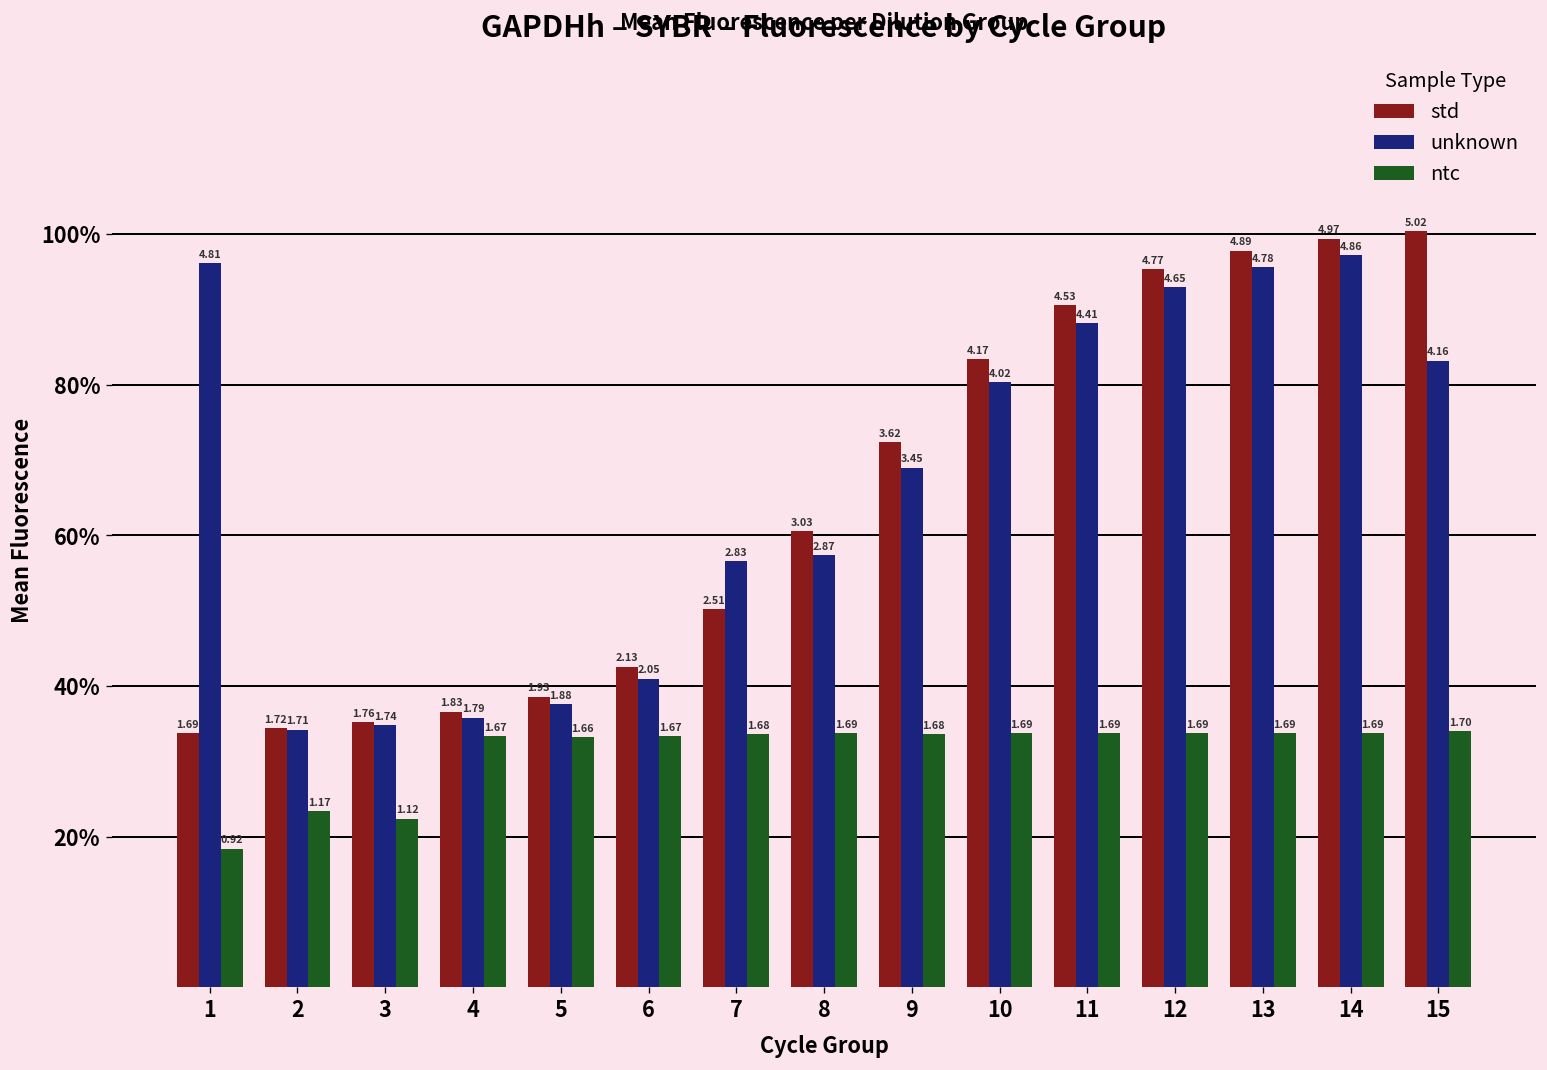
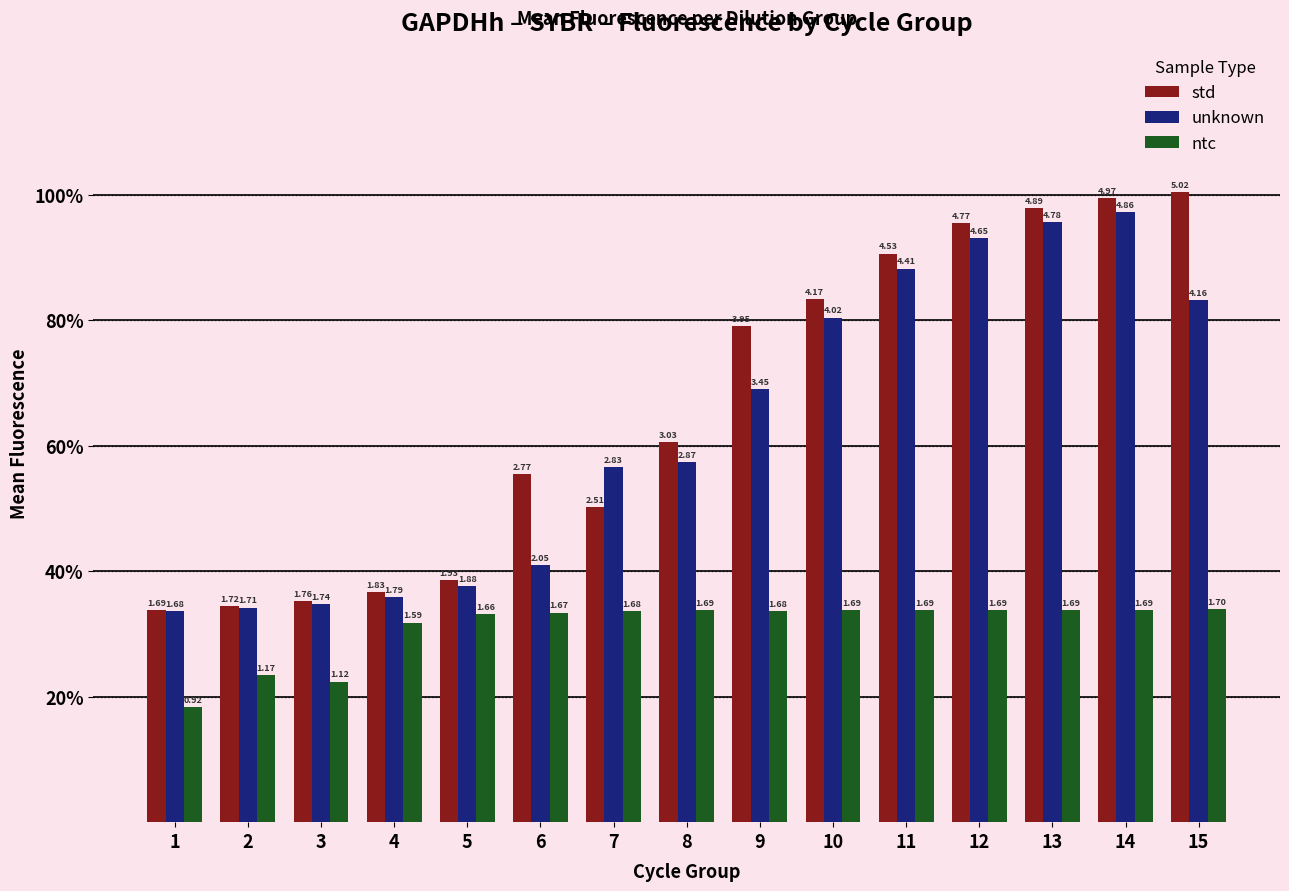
unknown, 1: 4.81 -> 1.68
ntc, 4: 1.67 -> 1.59
std, 6: 2.13 -> 2.77
std, 9: 3.62 -> 3.95
